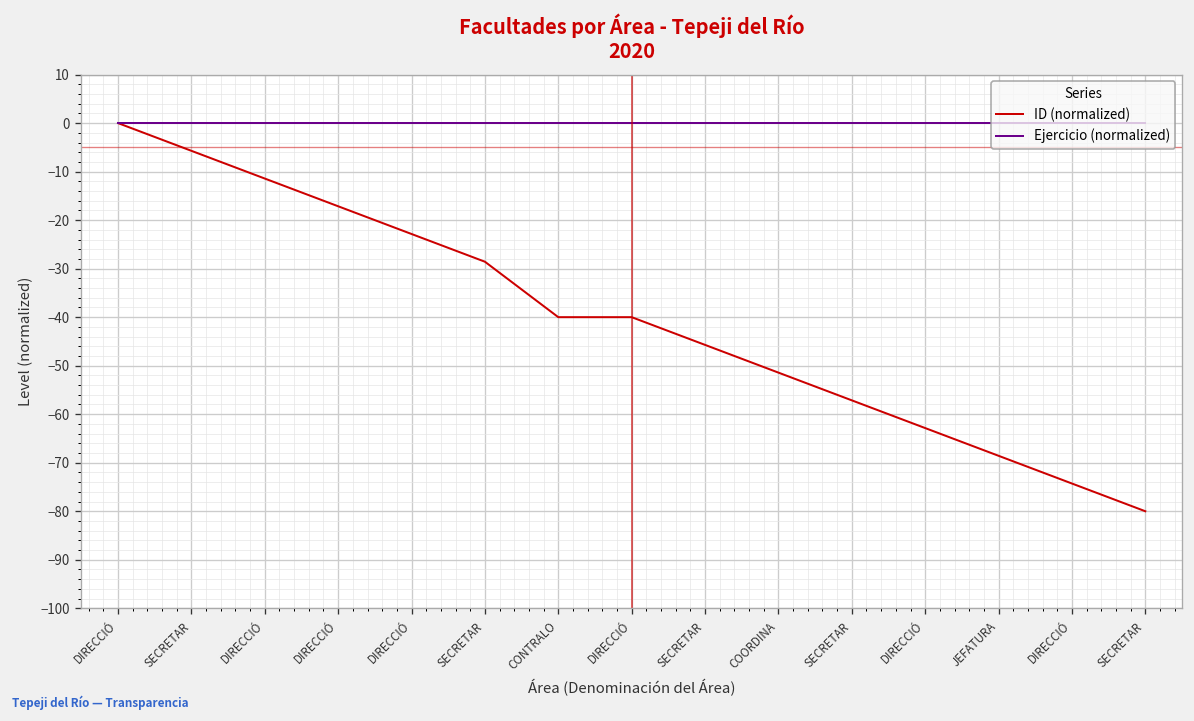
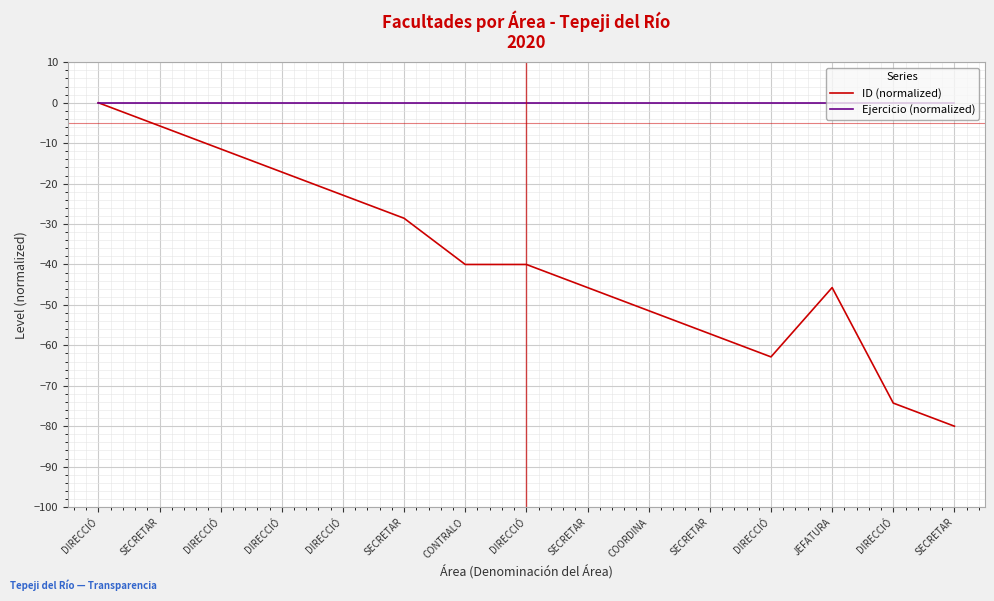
ID (normalized), JEFATURA: -69 -> -46
